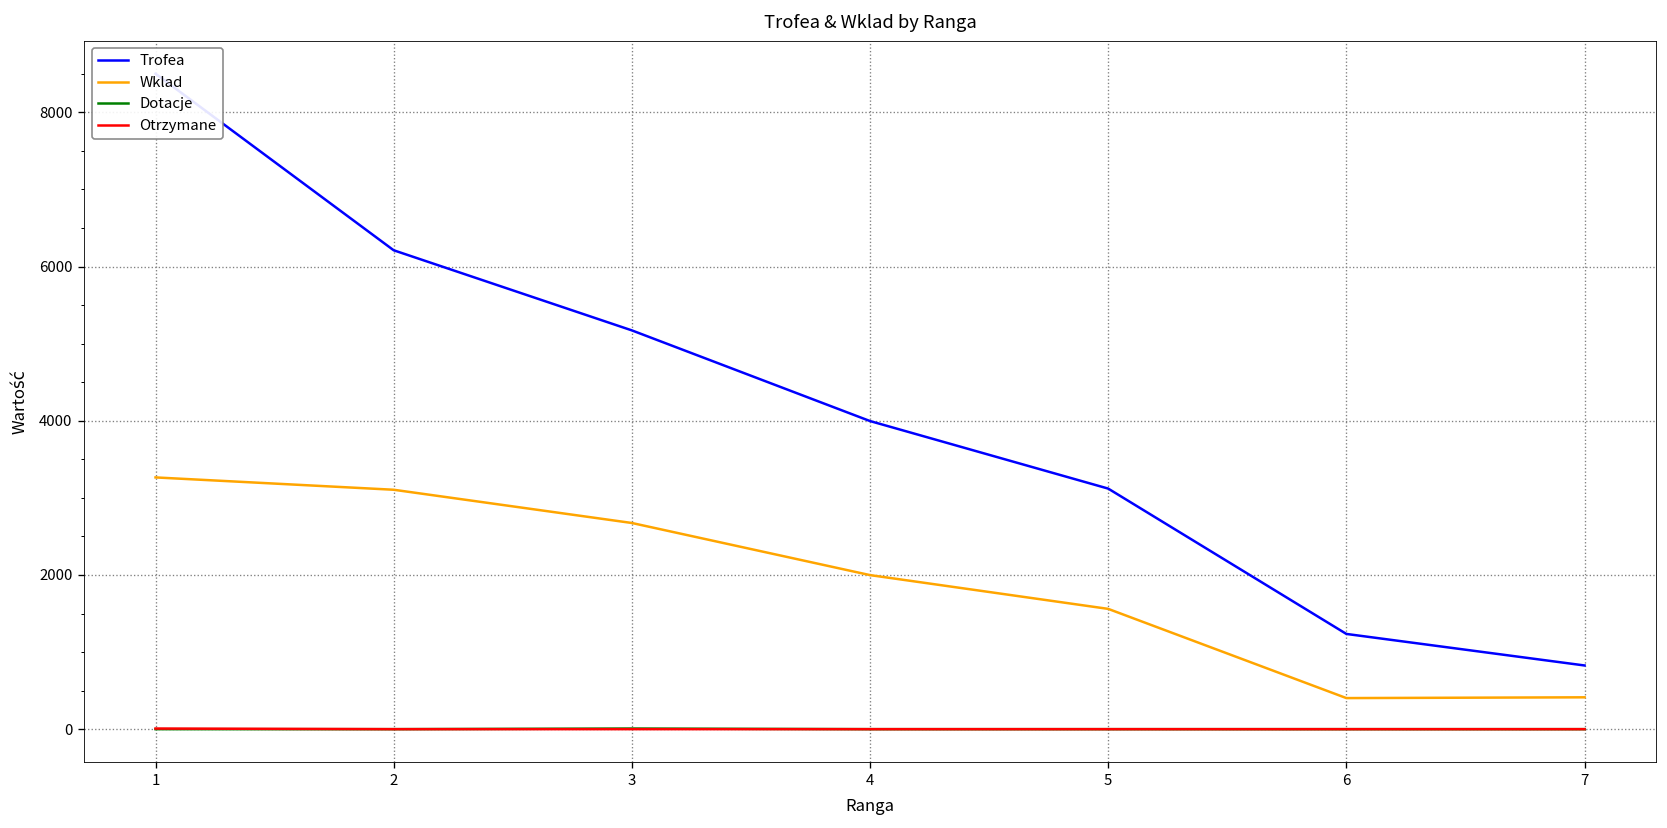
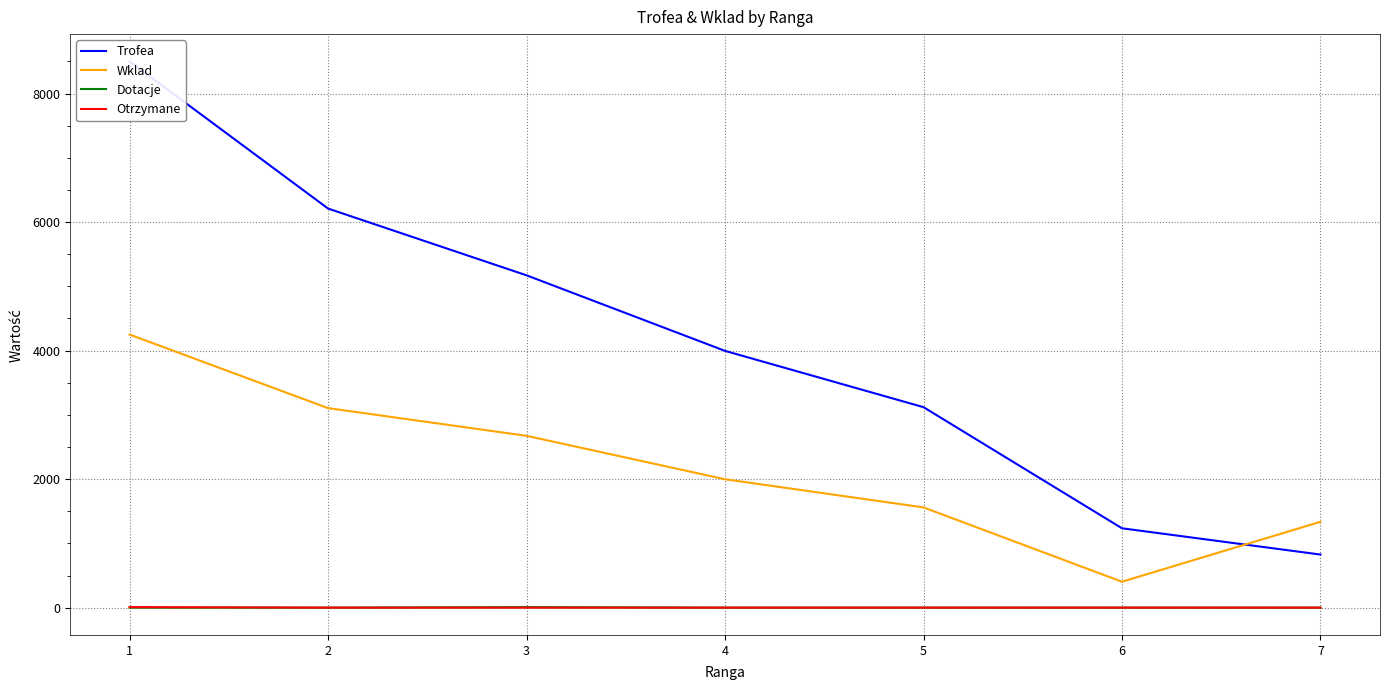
Wklad, 1: 3300 -> 4300
Wklad, 7: 400 -> 1300
